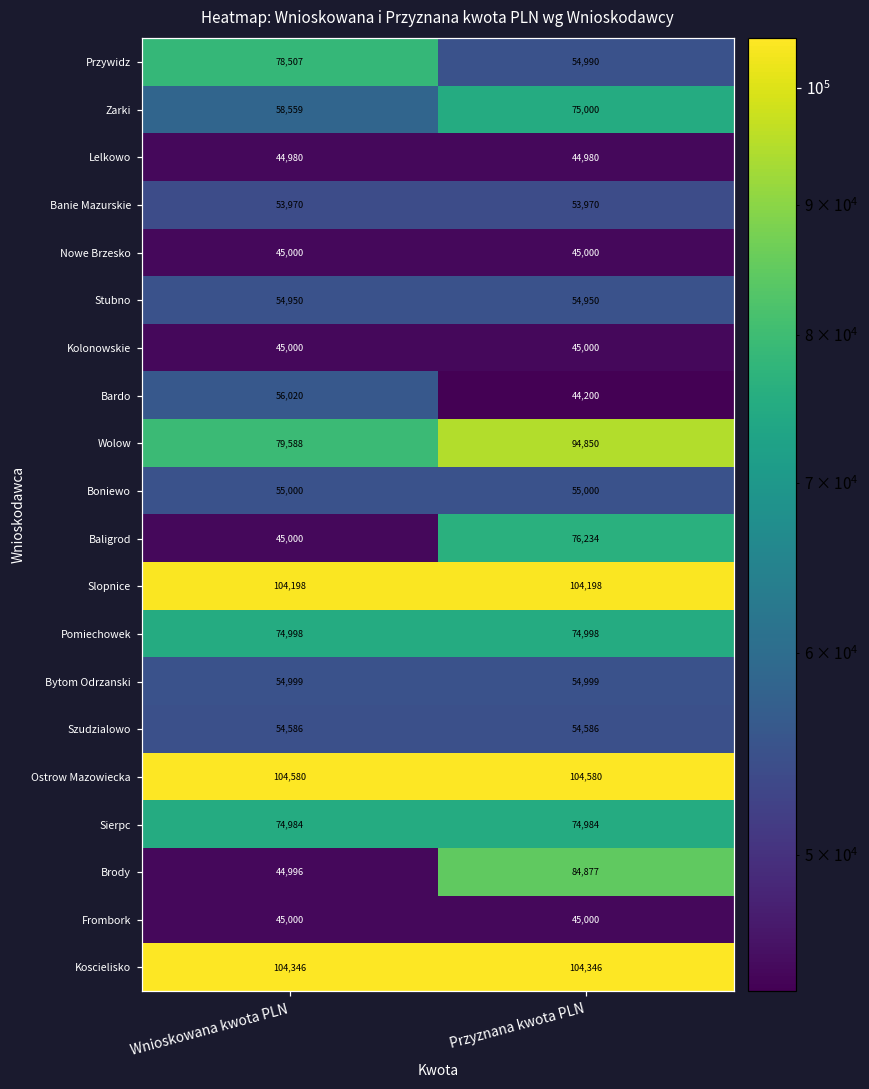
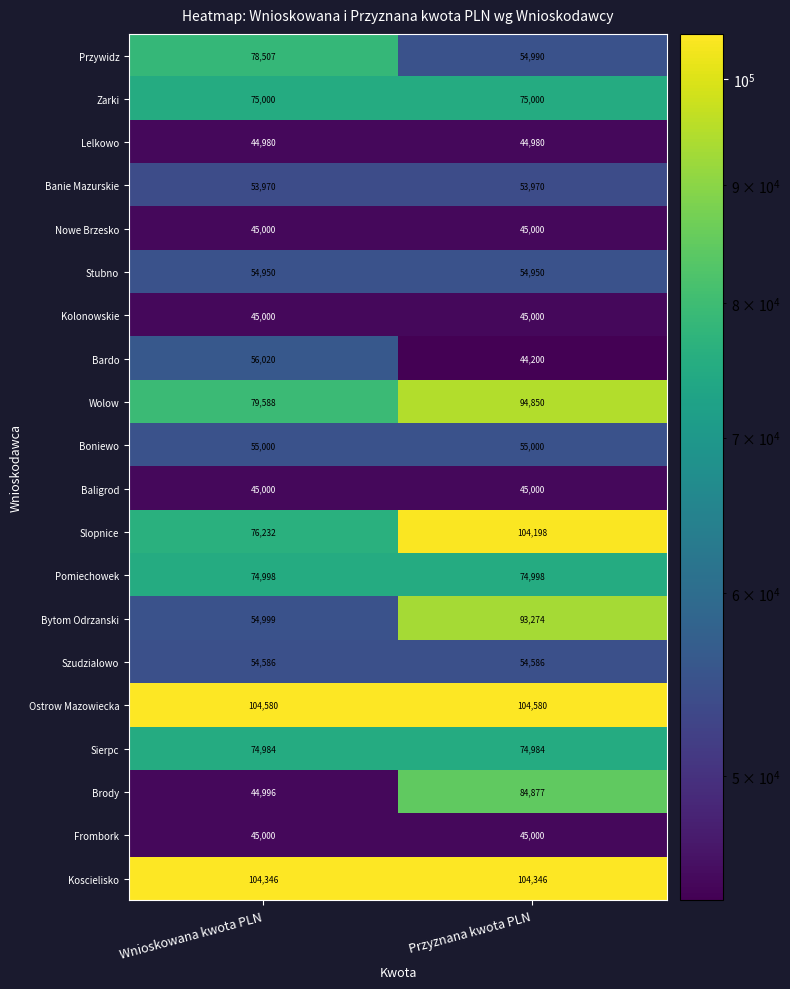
Zarki, Wnioskowana kwota PLN: 58,559 -> 75,000
Baligrod, Przyznana kwota PLN: 76,234 -> 45,000
Slopnice, Wnioskowana kwota PLN: 104,198 -> 76,232
Bytom Odrzanski, Przyznana kwota PLN: 54,999 -> 93,274
